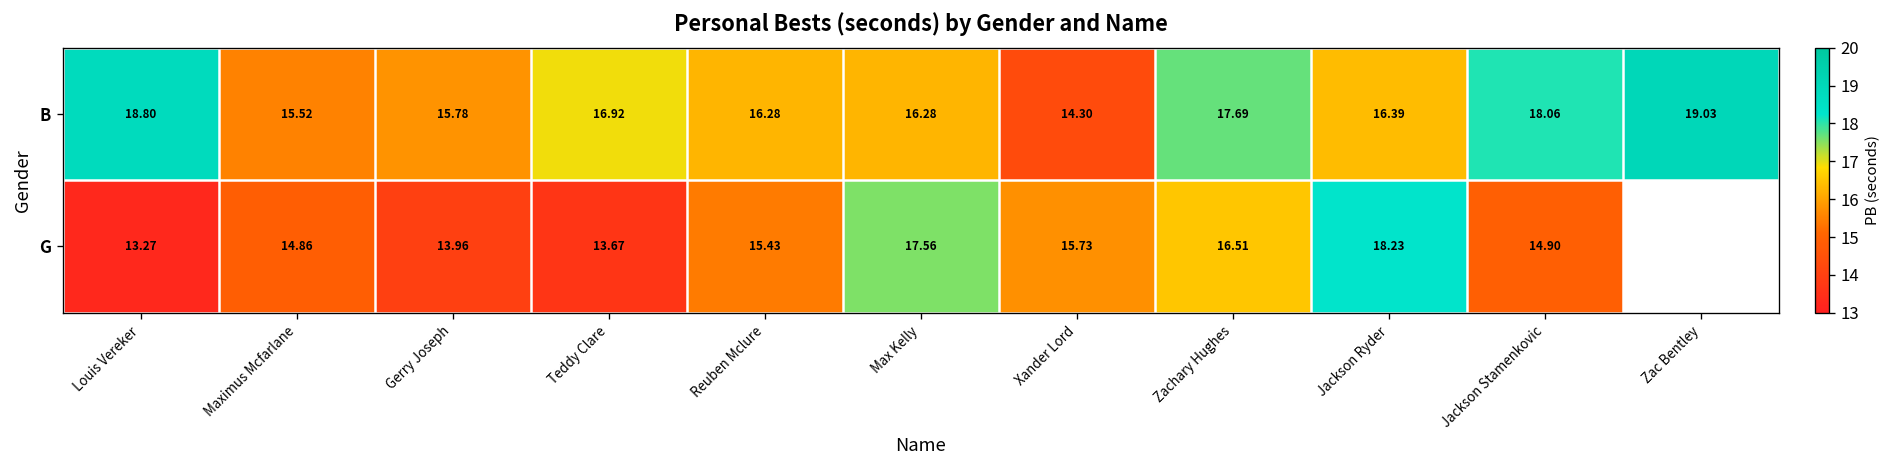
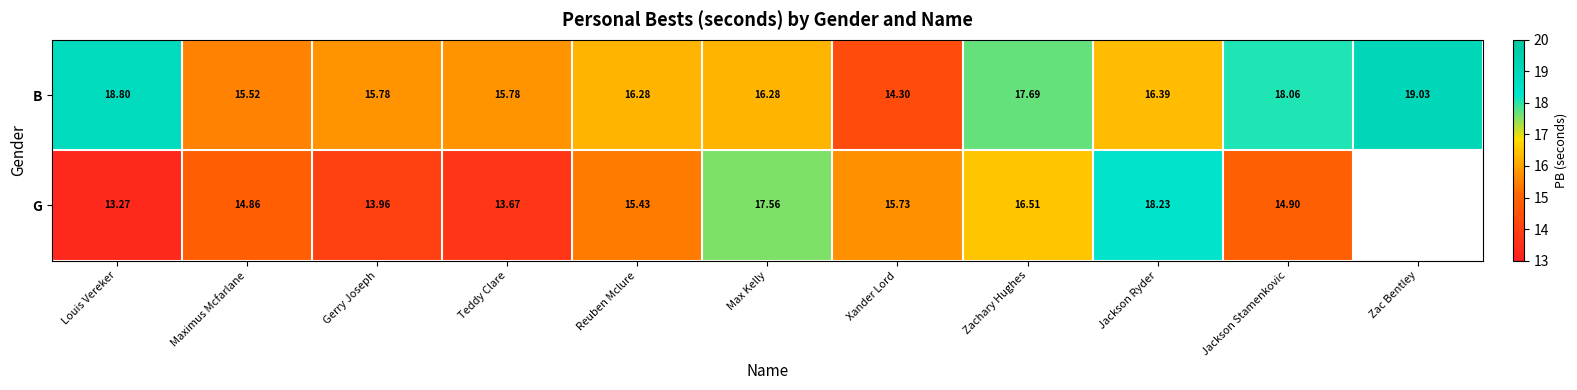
B, Teddy Clare: 16.92 -> 15.78
